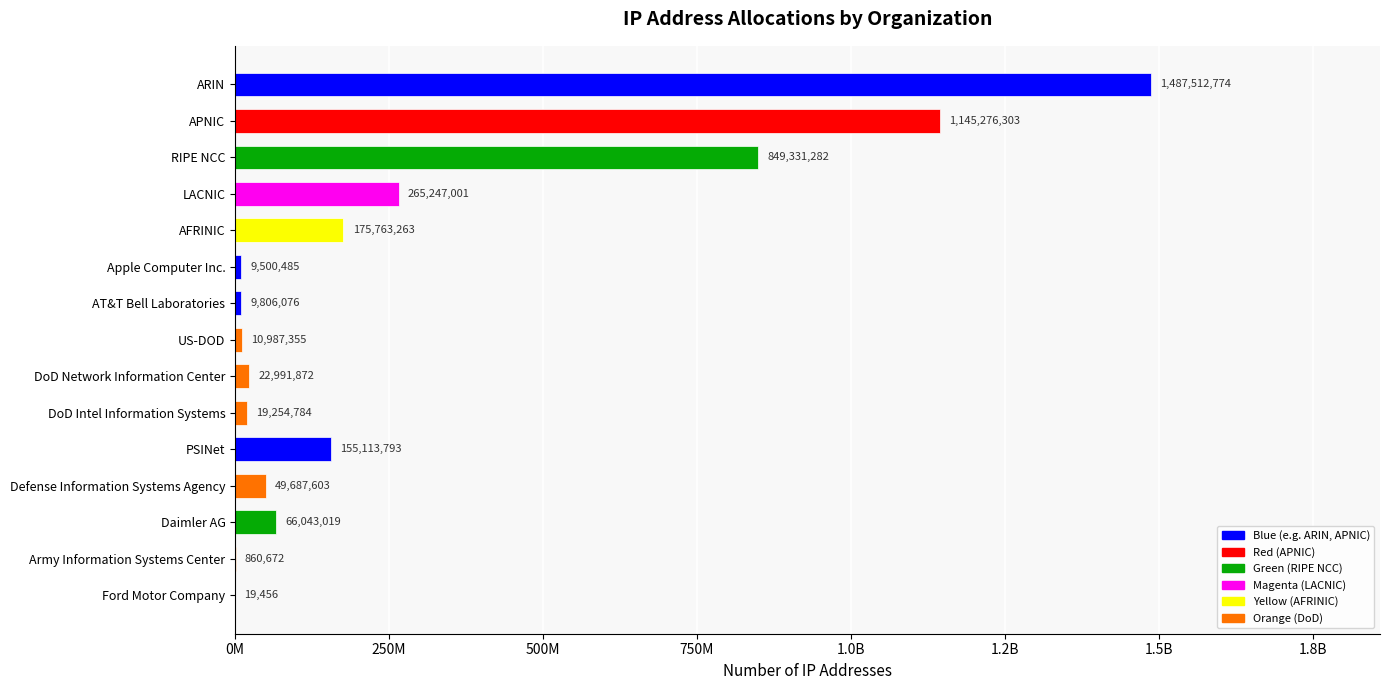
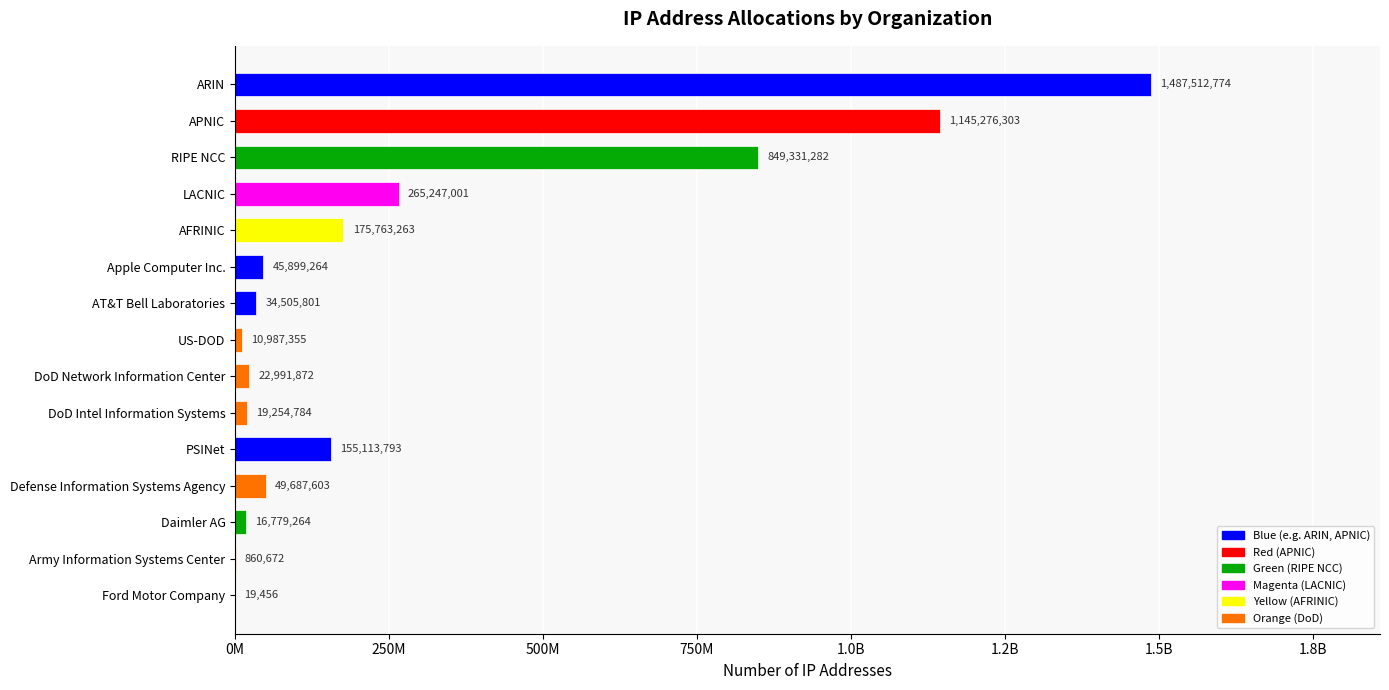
Apple Computer Inc.: 9,500,485 -> 45,899,264
AT&T Bell Laboratories: 9,806,076 -> 34,505,801
Daimler AG: 66,043,019 -> 16,779,264
